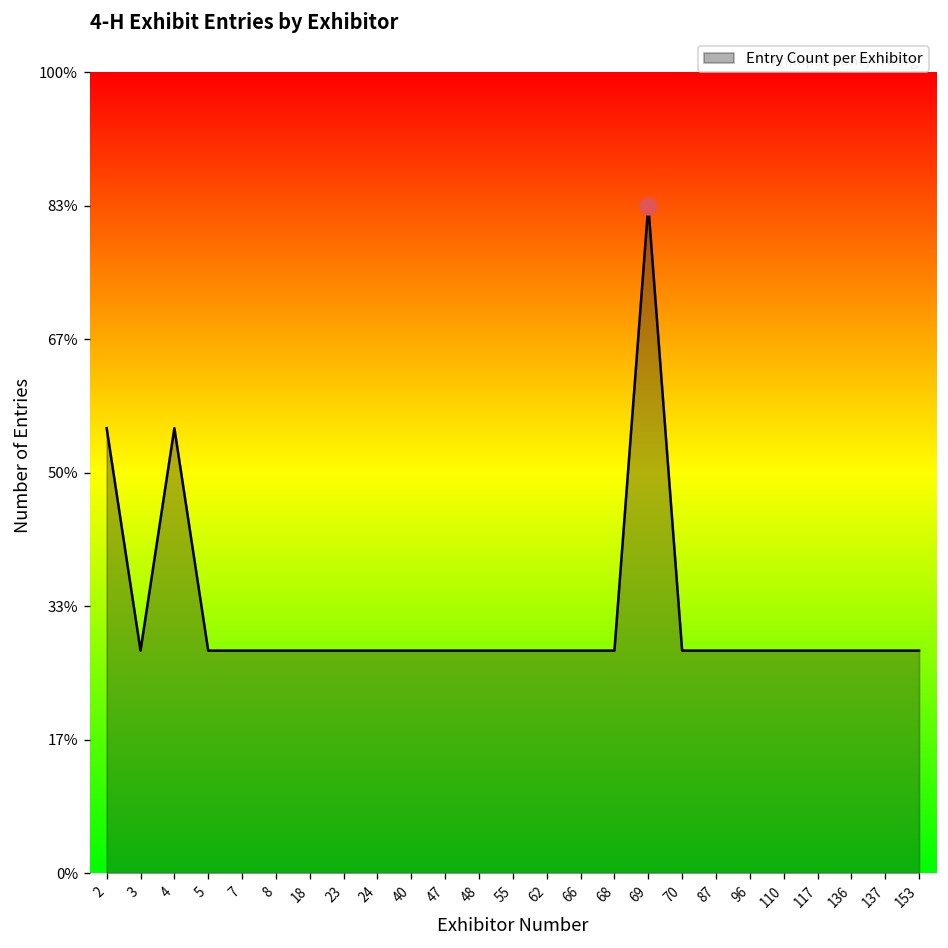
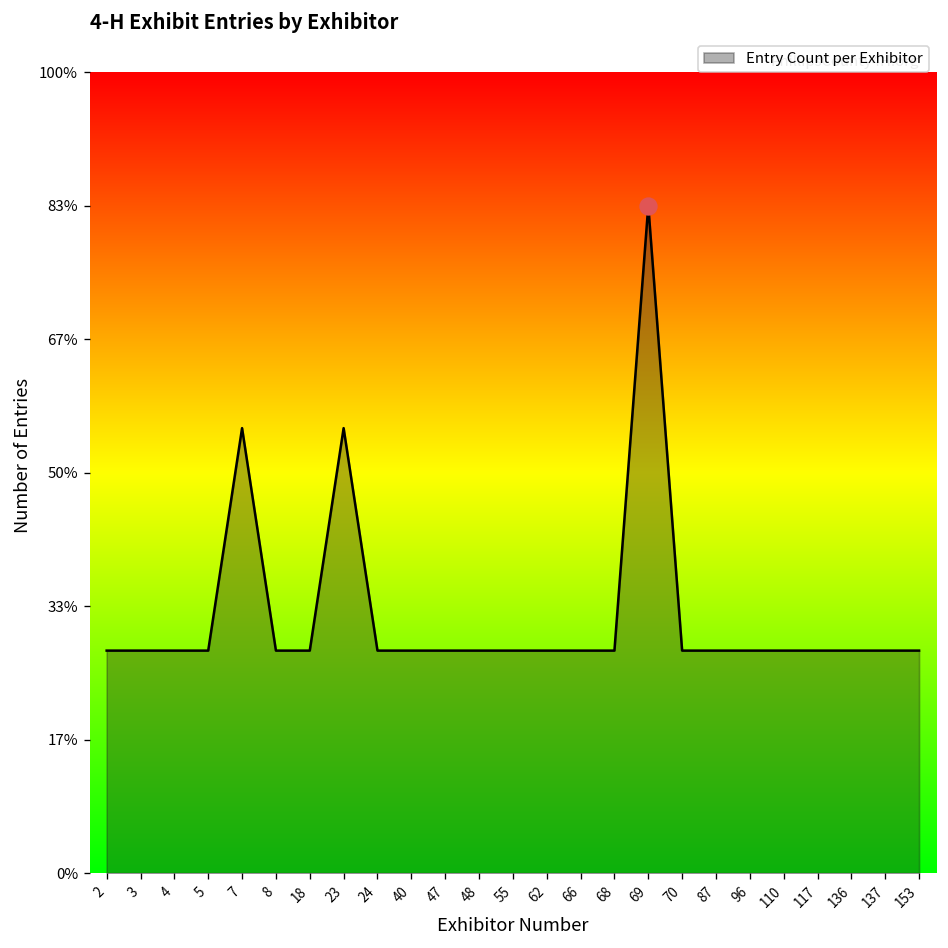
Entry Count per Exhibitor, 2: 56% -> 28%
Entry Count per Exhibitor, 4: 56% -> 28%
Entry Count per Exhibitor, 7: 28% -> 56%
Entry Count per Exhibitor, 23: 28% -> 56%
